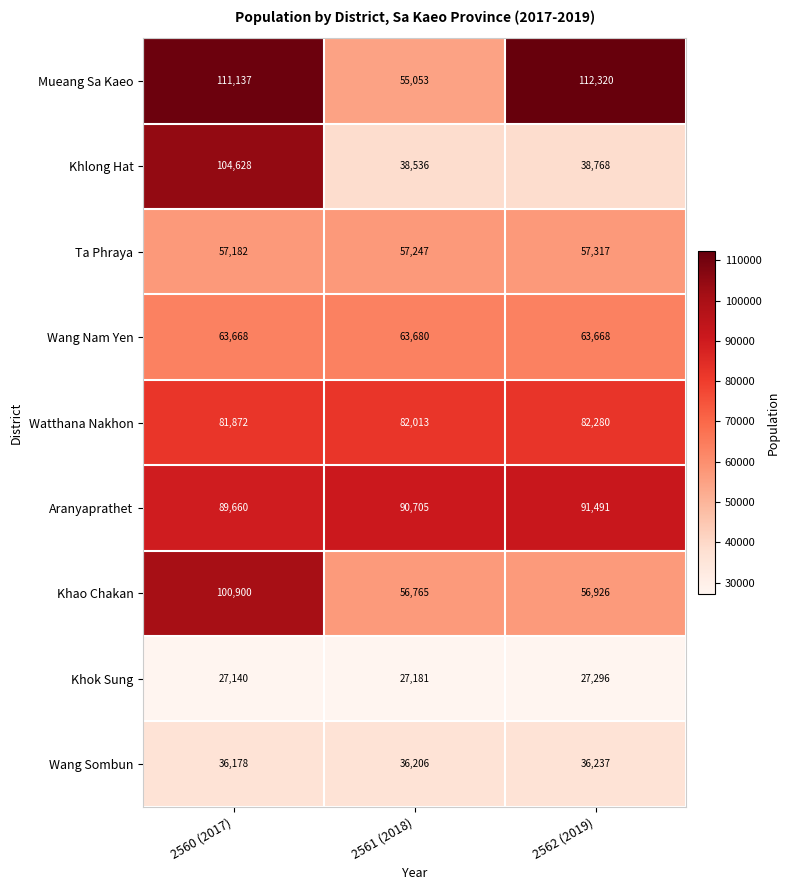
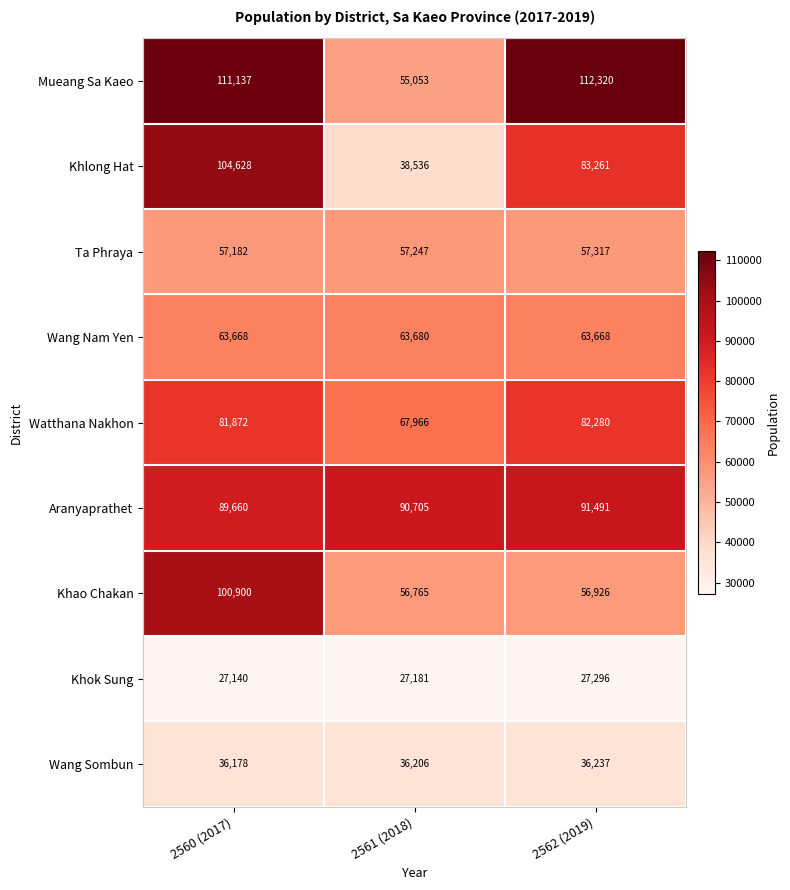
Khlong Hat, 2562 (2019): 38,768 -> 83,261
Watthana Nakhon, 2561 (2018): 82,013 -> 67,966
